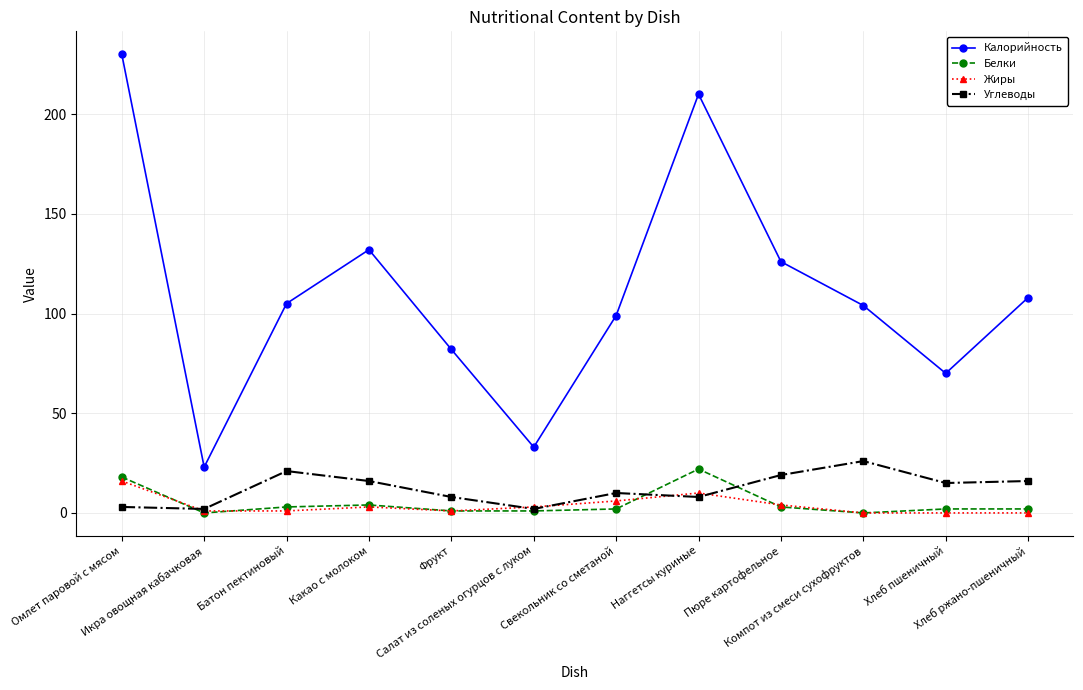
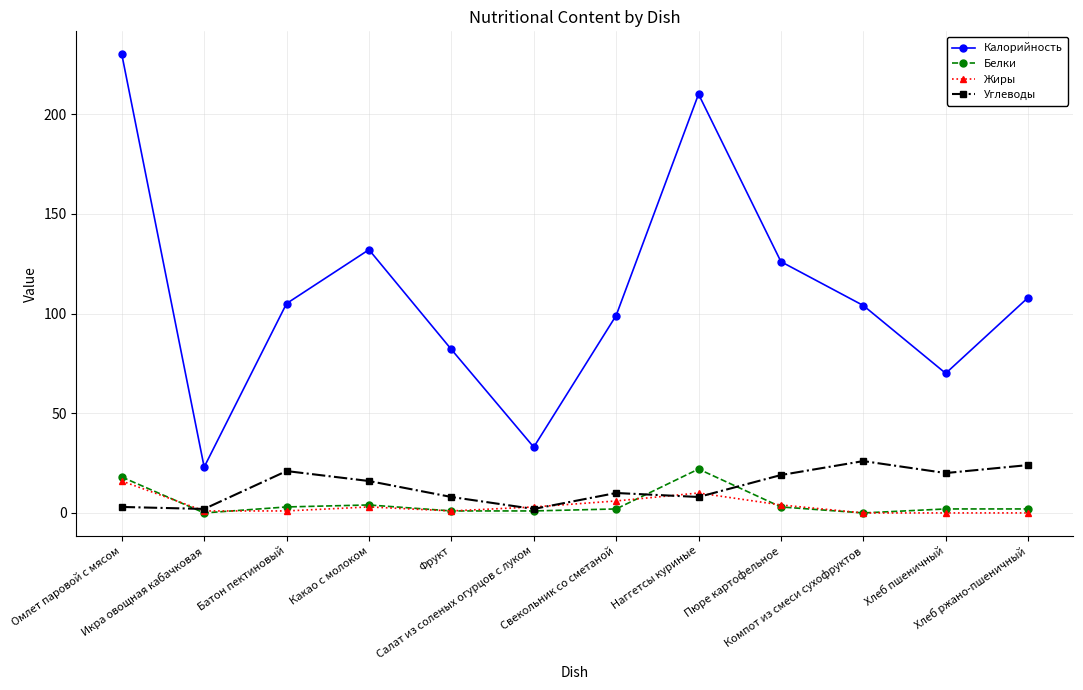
Углеводы, Хлеб пшеничный: 15 -> 20
Углеводы, Хлеб ржано-пшеничный: 16 -> 24
